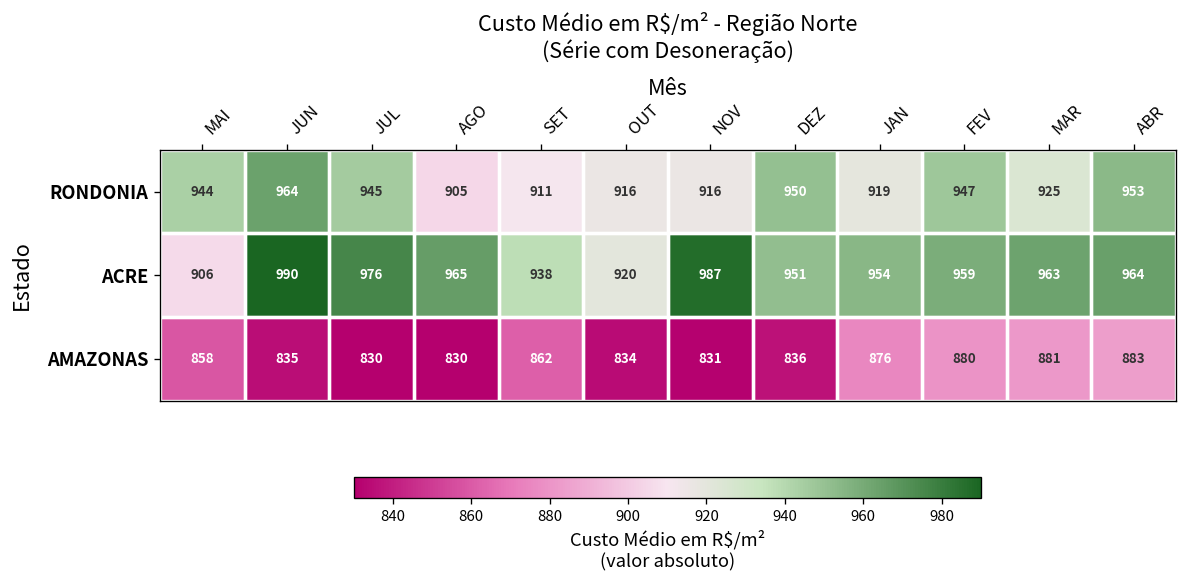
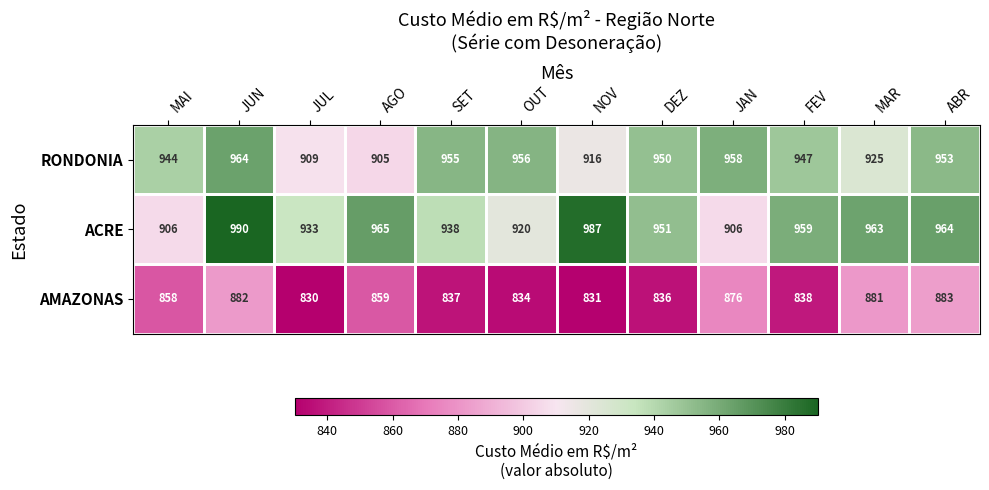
RONDONIA, JUL: 945 -> 909
RONDONIA, SET: 911 -> 955
RONDONIA, OUT: 916 -> 956
RONDONIA, JAN: 919 -> 958
ACRE, JUL: 976 -> 933
ACRE, JAN: 954 -> 906
AMAZONAS, JUN: 835 -> 882
AMAZONAS, AGO: 830 -> 859
AMAZONAS, SET: 862 -> 837
AMAZONAS, FEV: 880 -> 838
